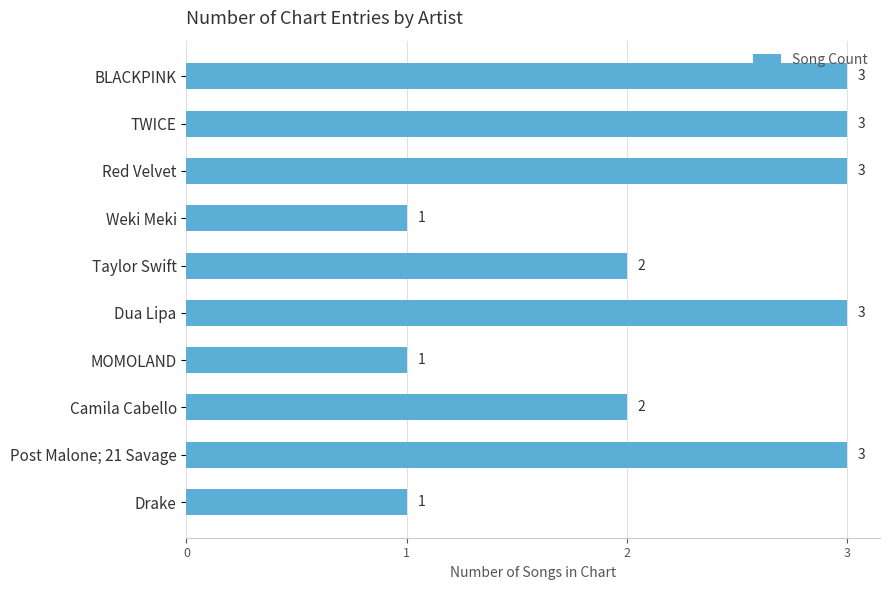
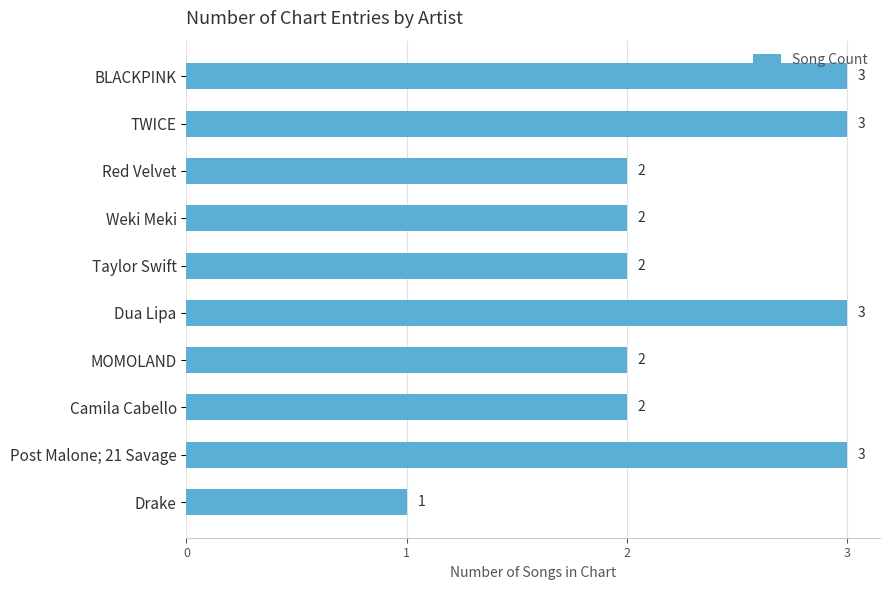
Red Velvet: 3 -> 2
Weki Meki: 1 -> 2
MOMOLAND: 1 -> 2
